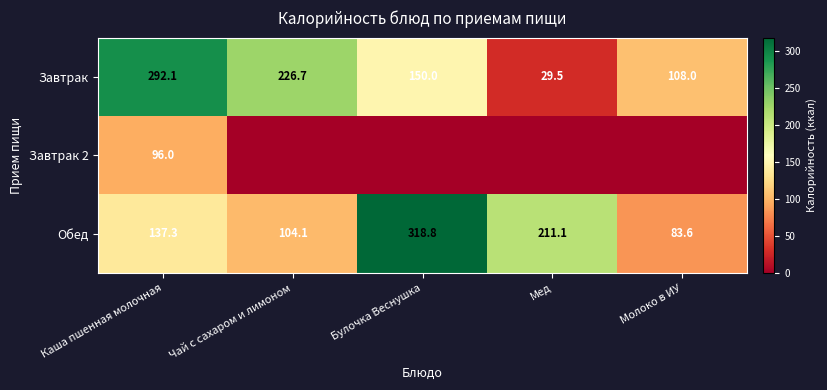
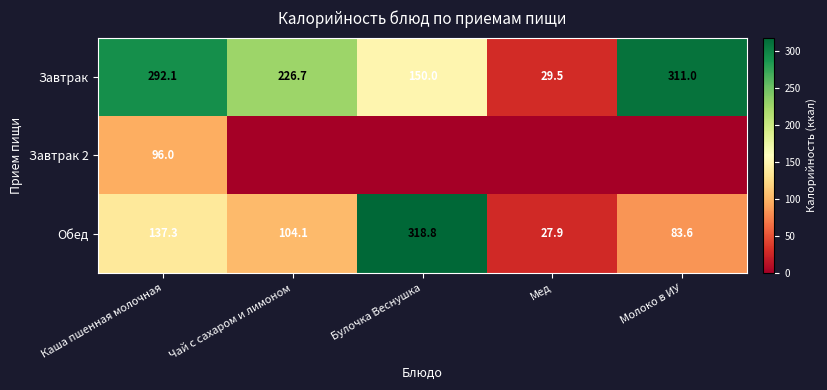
Завтрак, Молоко в ИУ: 108.0 -> 311.0
Обед, Мед: 211.1 -> 27.9
